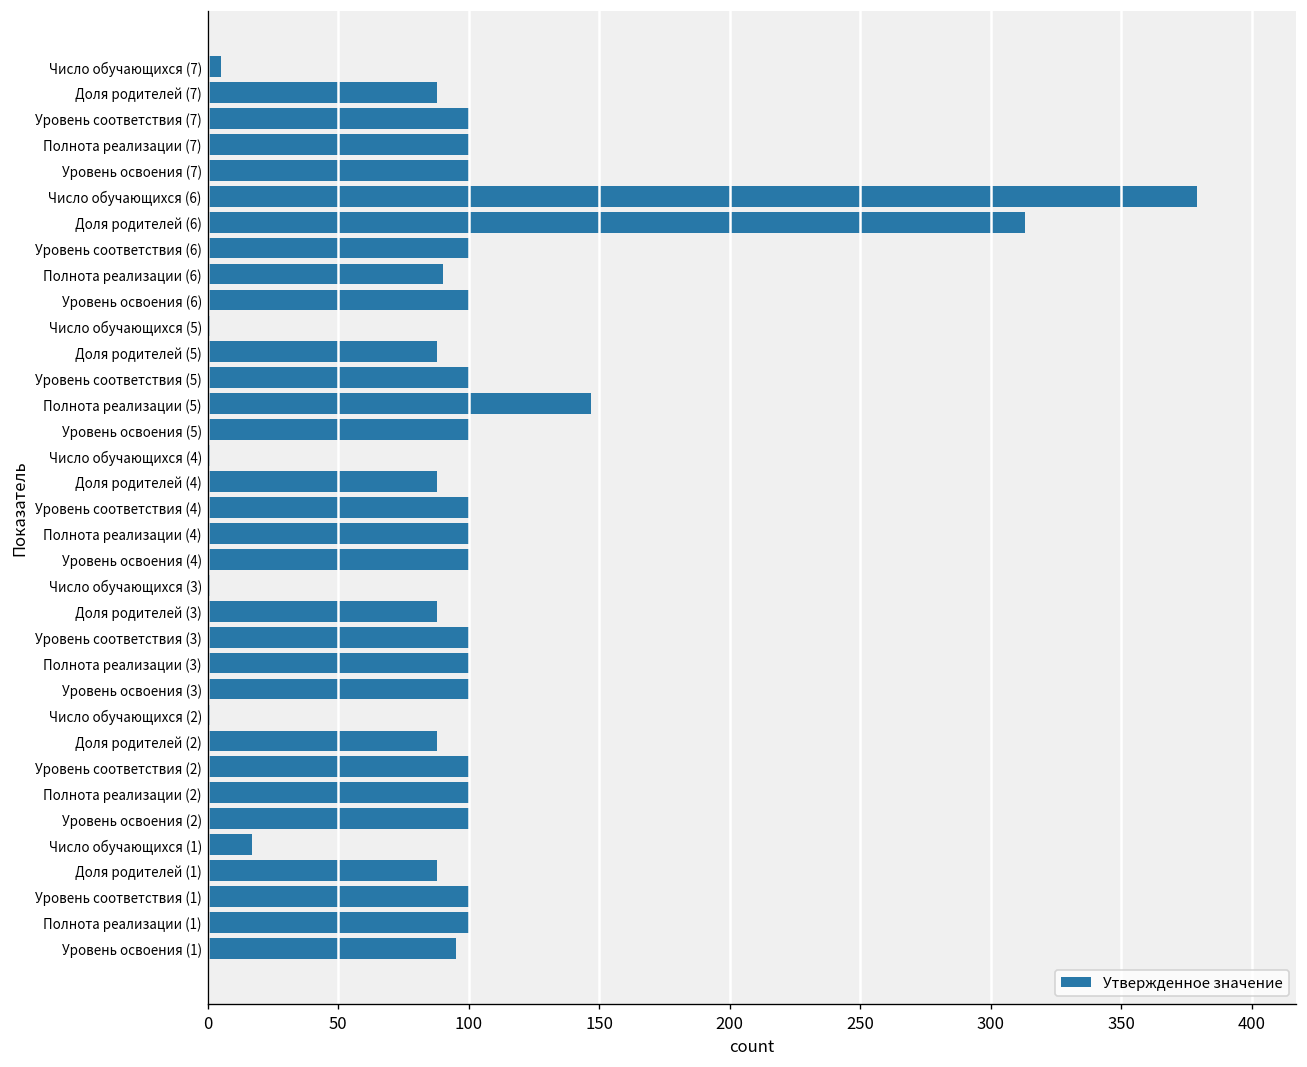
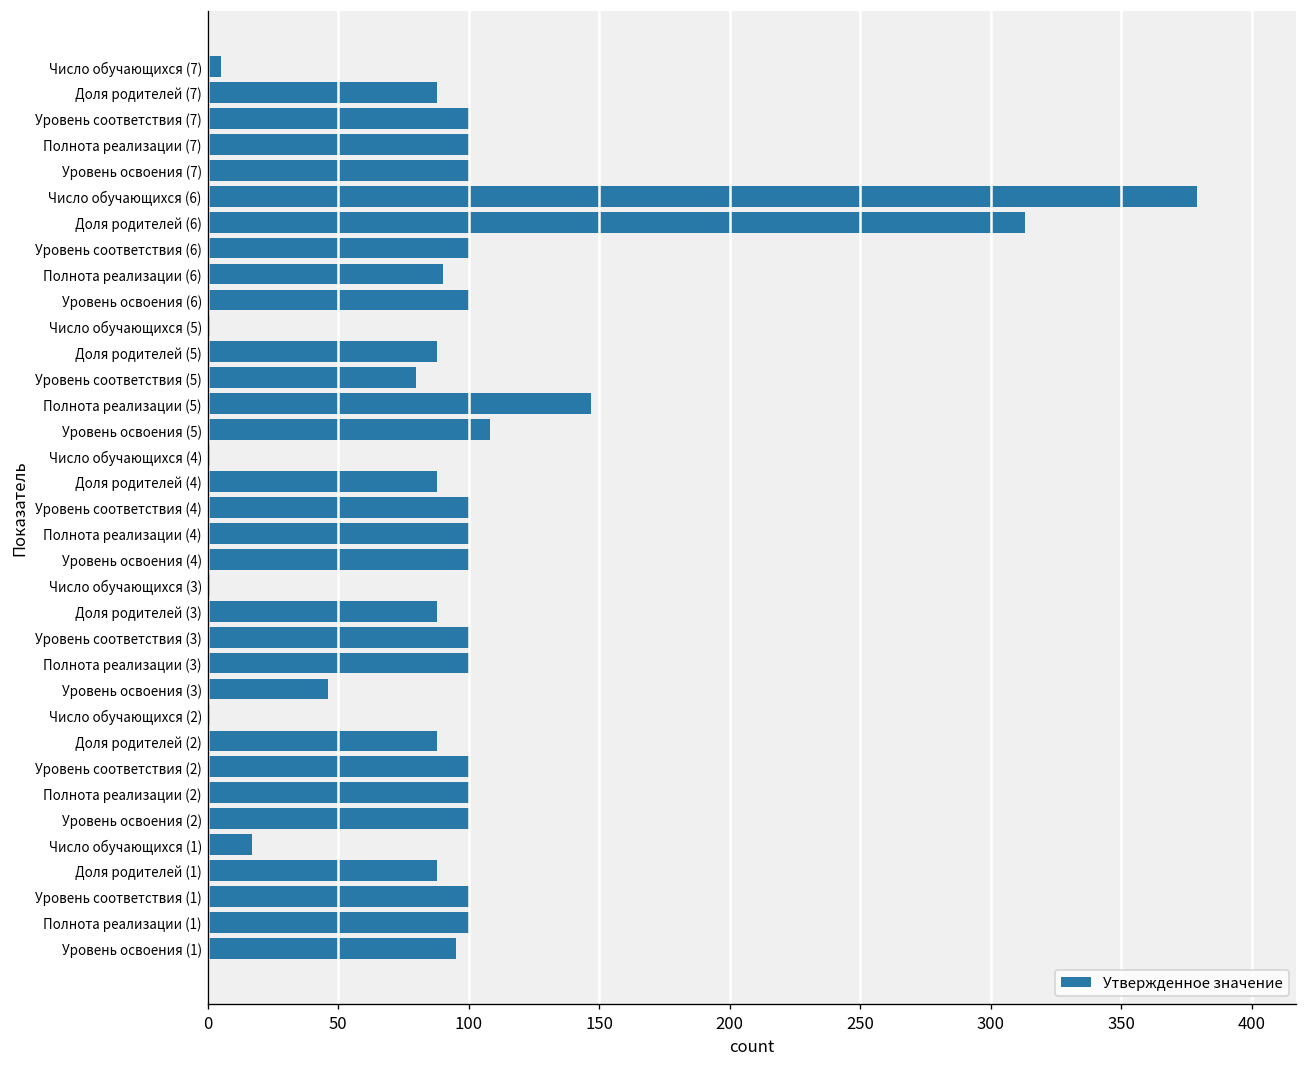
Уровень соответствия (5): 100 -> 80
Уровень освоения (5): 100 -> 108
Уровень освоения (3): 100 -> 46
